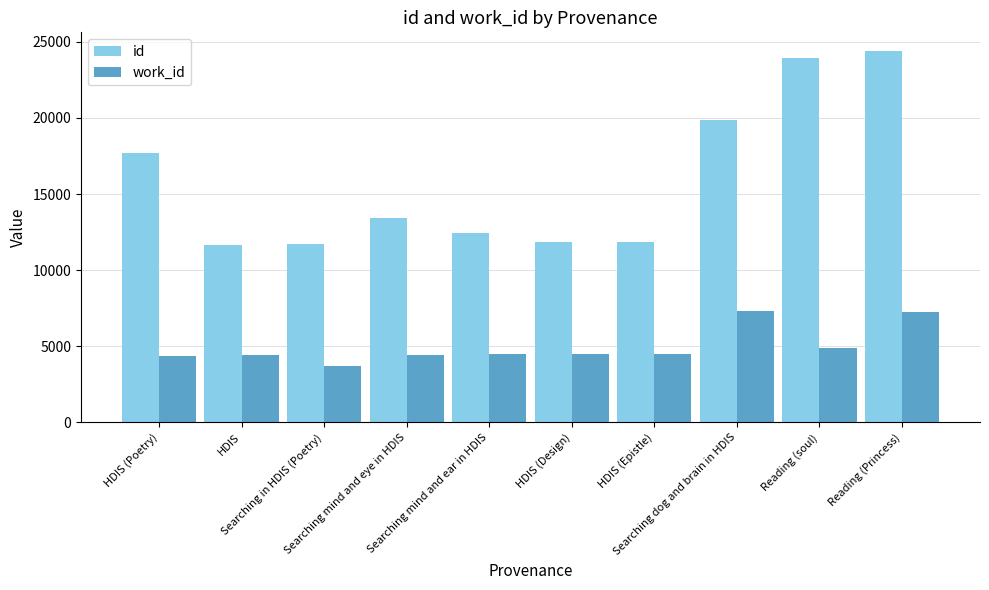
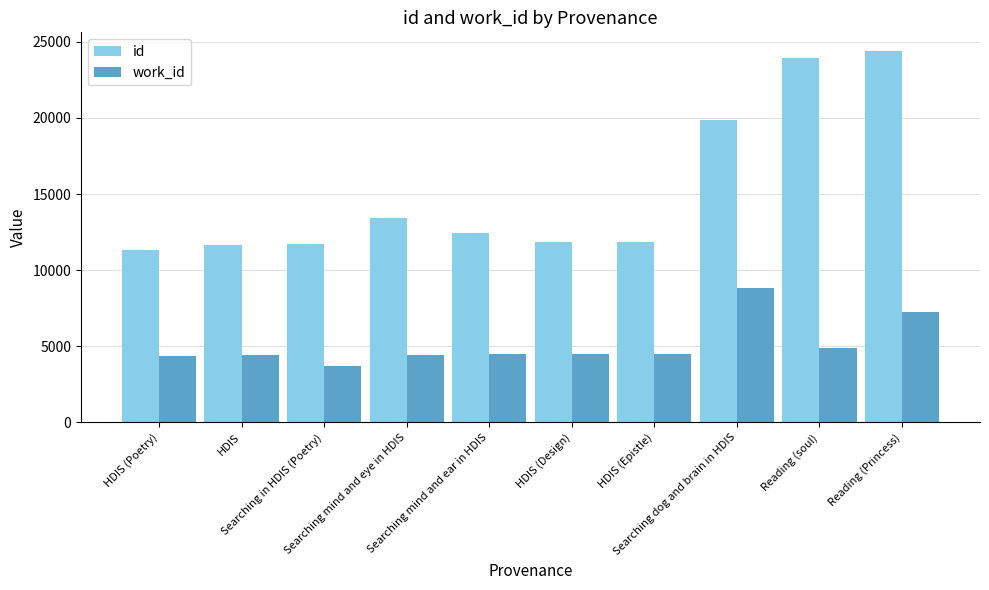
id, HDIS (Poetry): 17700 -> 11400
work_id, Searching dog and brain in HDIS: 7300 -> 8800
